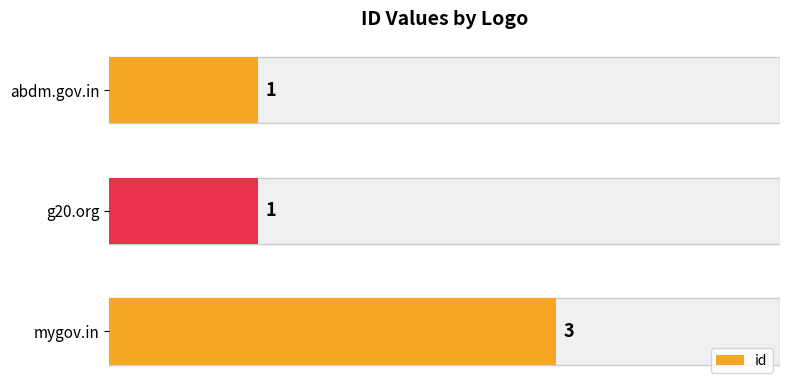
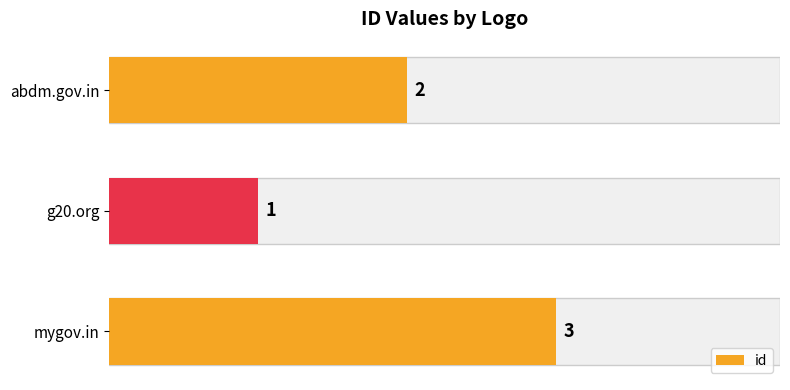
abdm.gov.in: 1 -> 2
